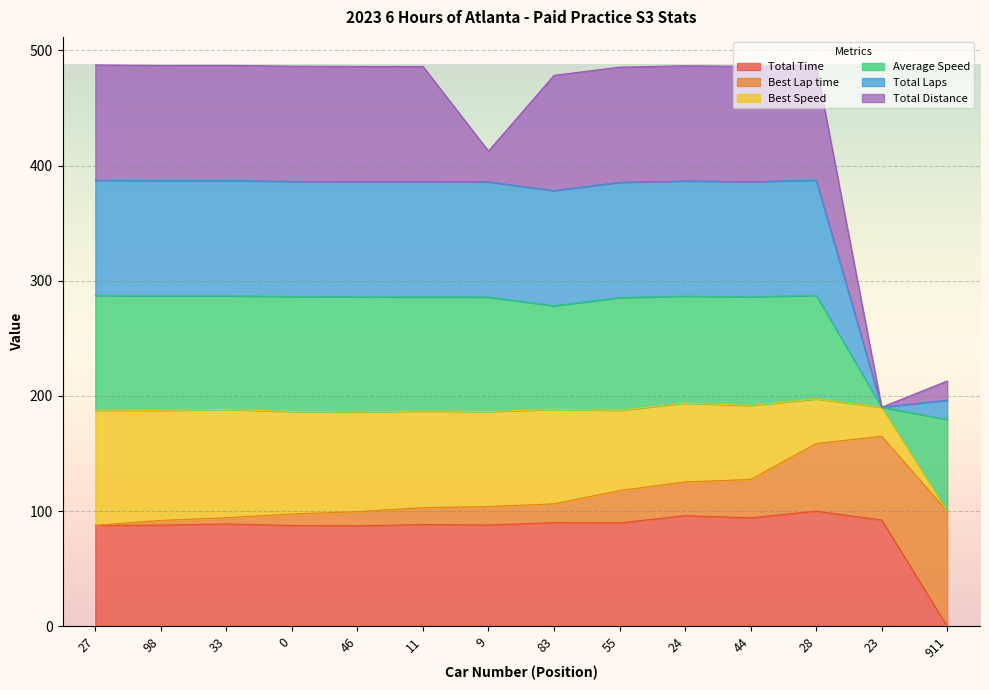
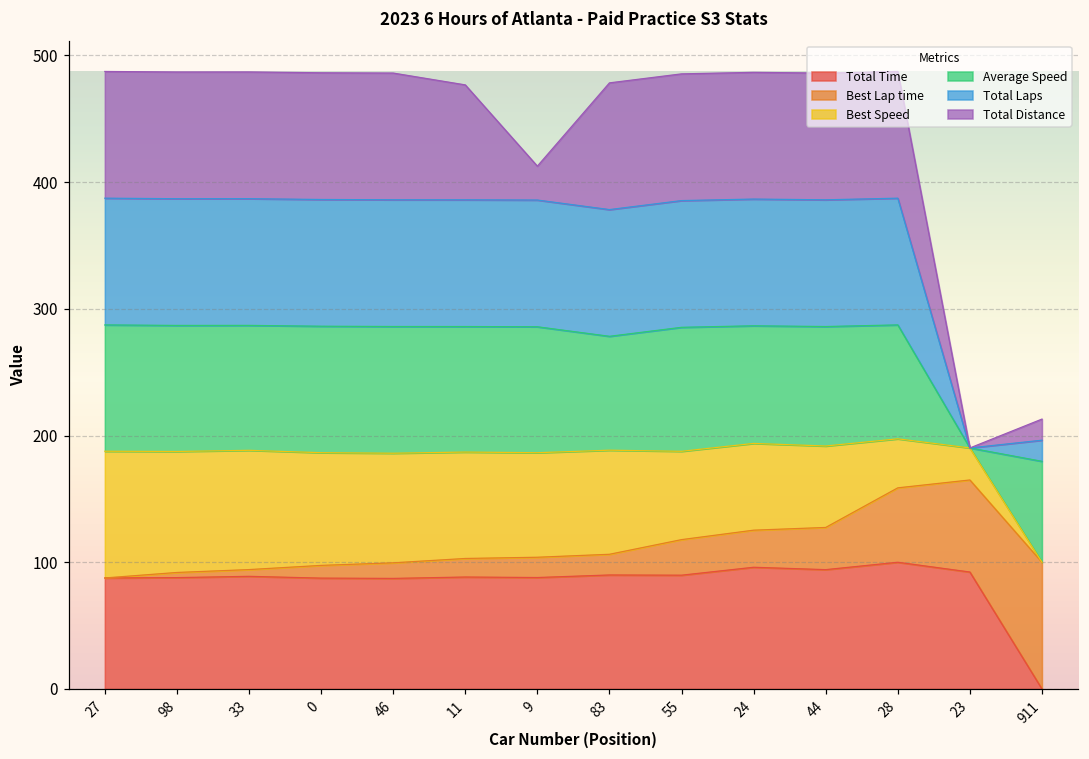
Total Distance, 11: 100 -> 91
